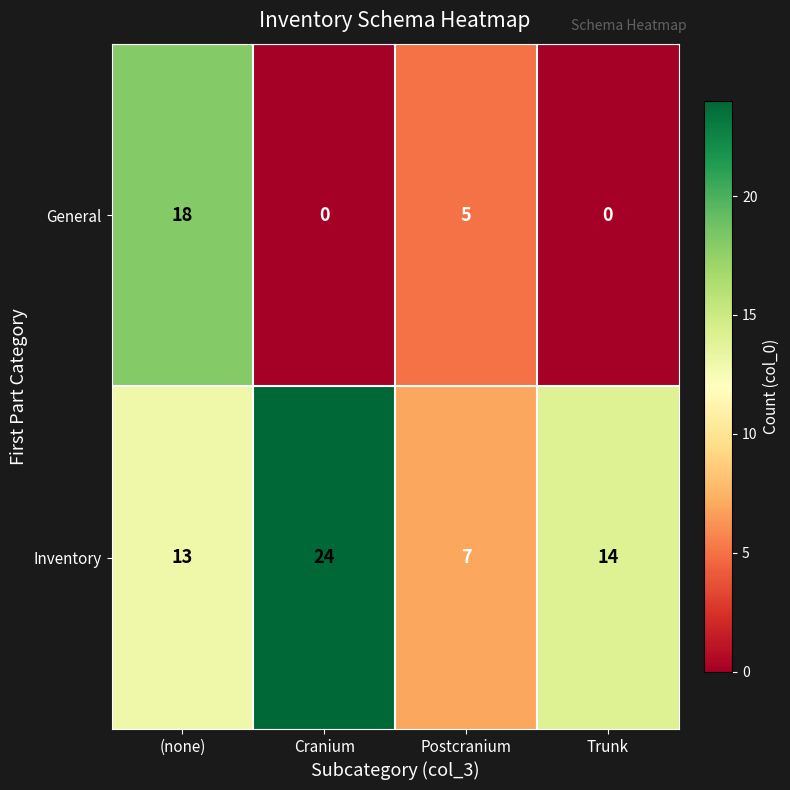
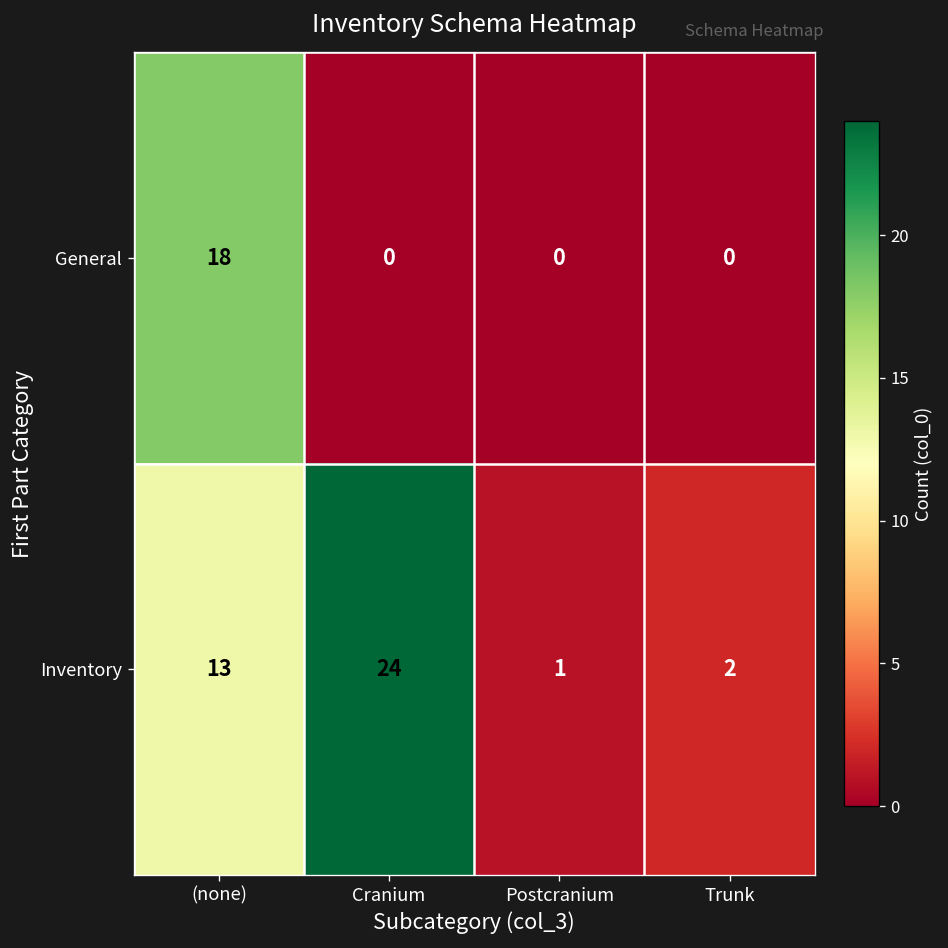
General, Postcranium: 5 -> 0
Inventory, Postcranium: 7 -> 1
Inventory, Trunk: 14 -> 2
